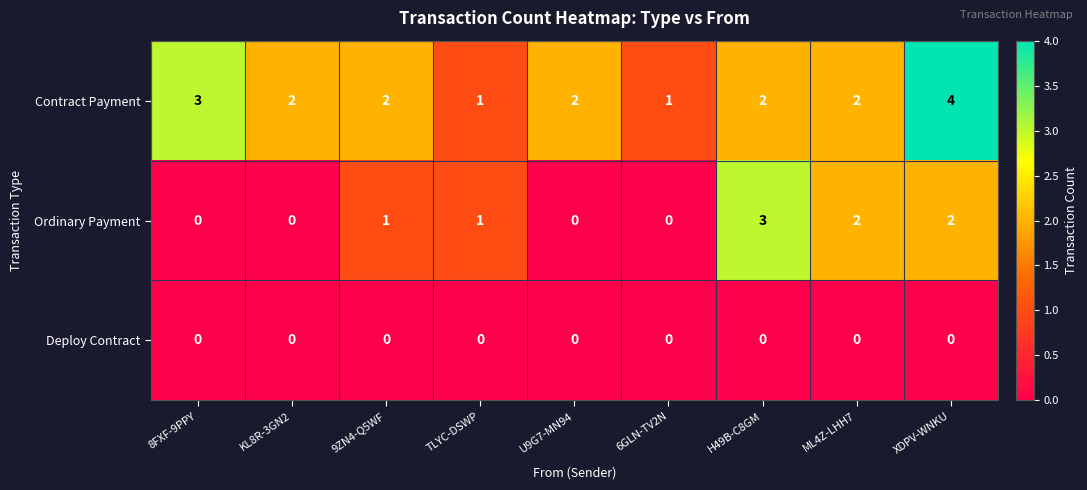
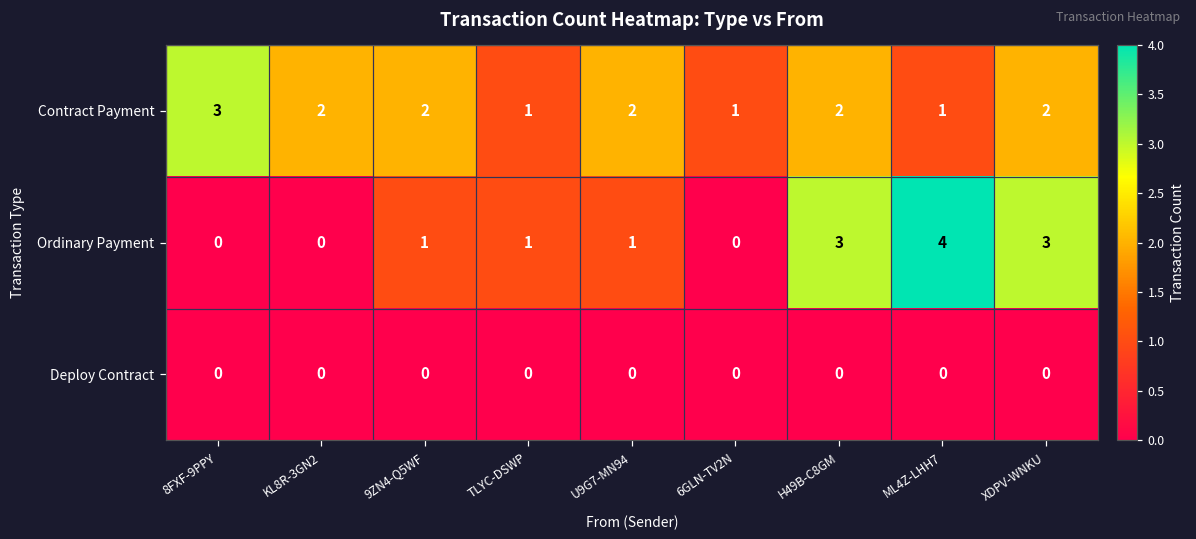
Contract Payment, ML4Z-LHH7: 2 -> 1
Contract Payment, XDPV-WNKU: 4 -> 2
Ordinary Payment, U9G7-MN94: 0 -> 1
Ordinary Payment, ML4Z-LHH7: 2 -> 4
Ordinary Payment, XDPV-WNKU: 2 -> 3
